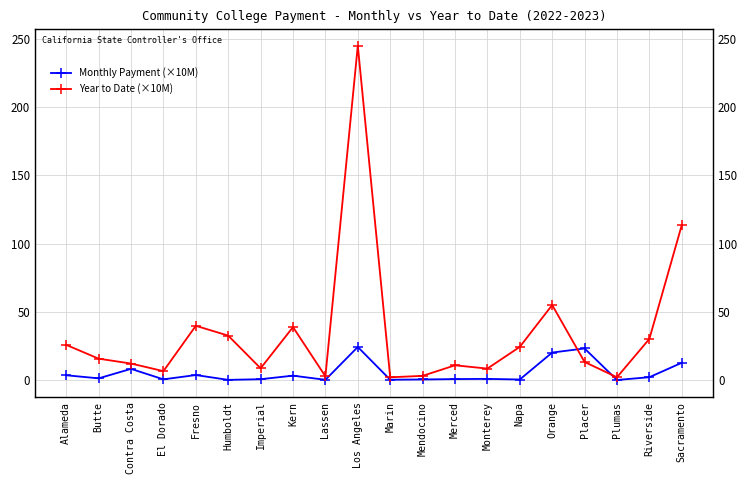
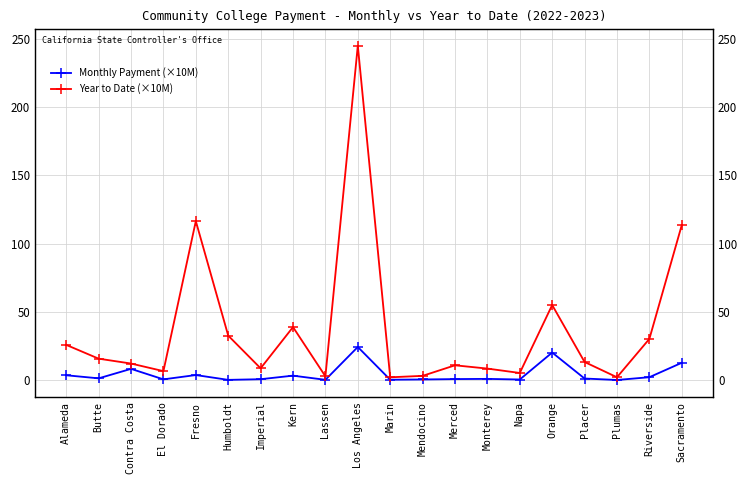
Year to Date (×10M), Fresno: 40 -> 116
Year to Date (×10M), Napa: 24 -> 5
Monthly Payment (×10M), Placer: 23 -> 1
